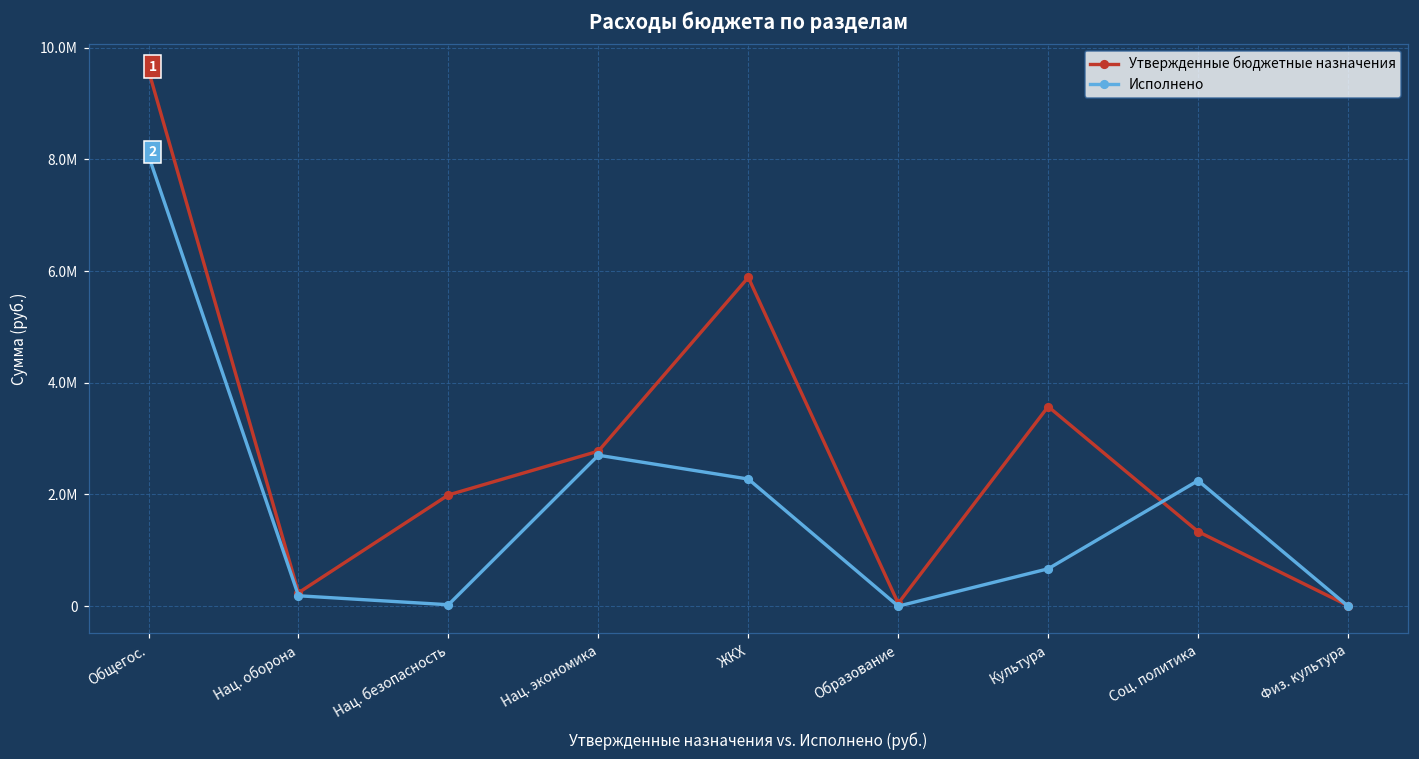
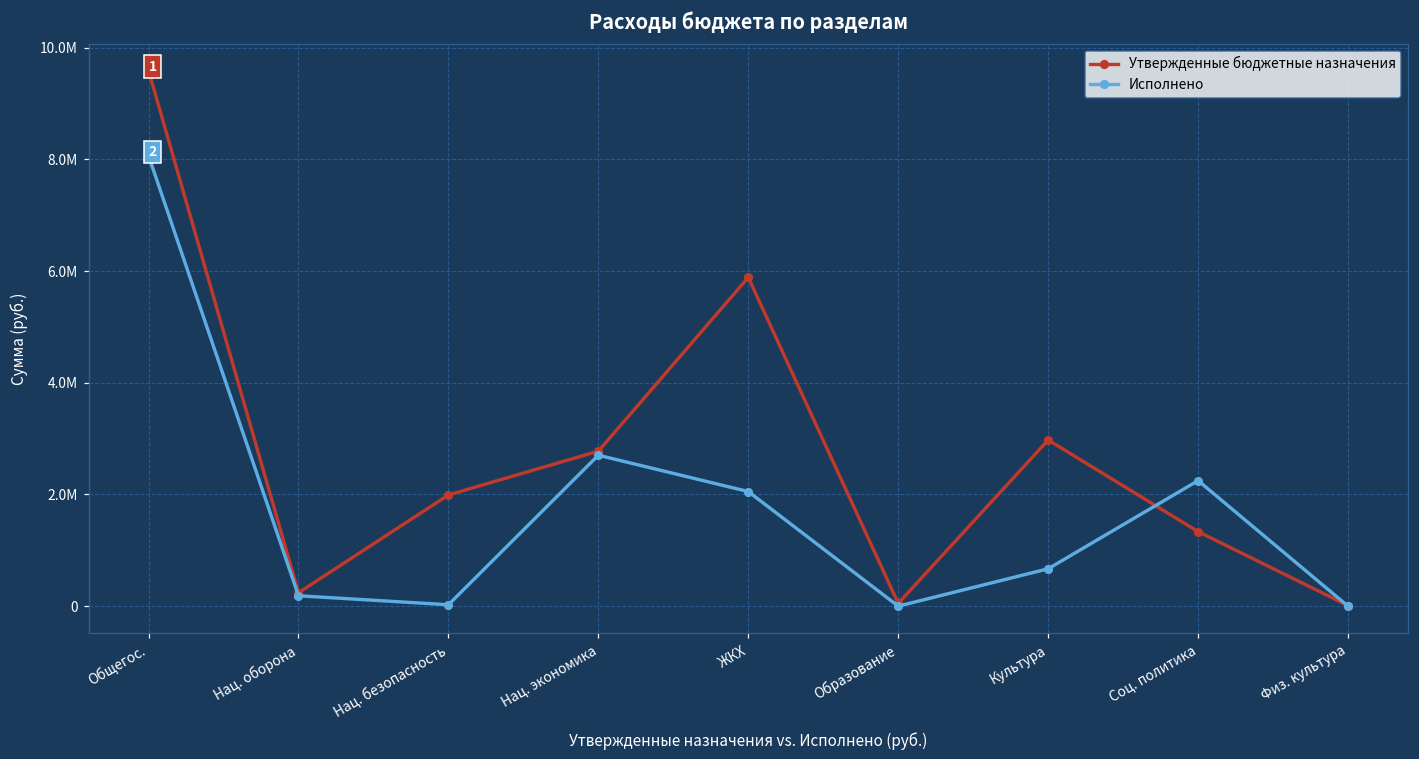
Исполнено, ЖКХ: 2300000 -> 2100000
Утвержденные бюджетные назначения, Культура: 3600000 -> 3000000
